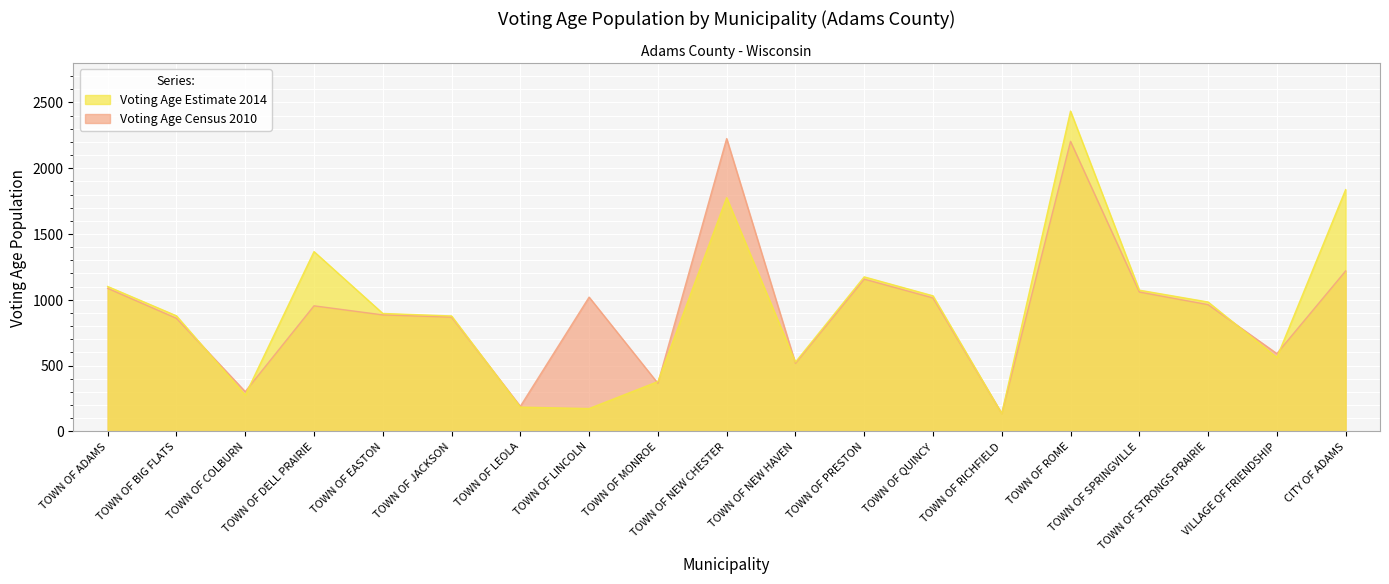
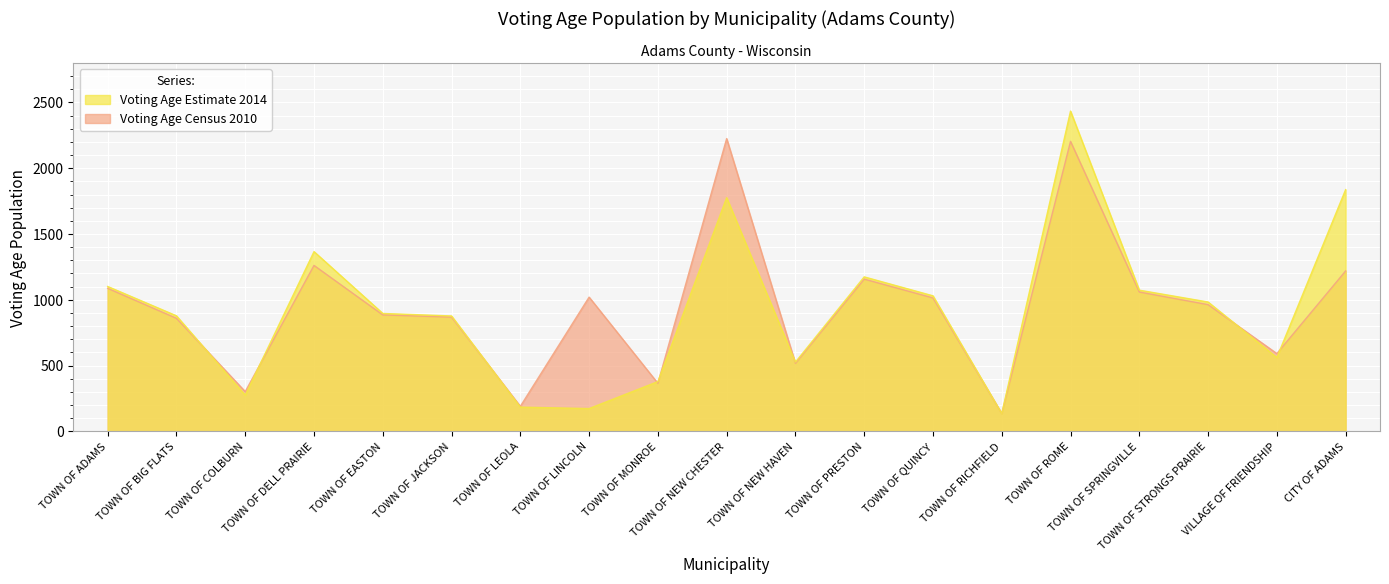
Voting Age Census 2010, TOWN OF DELL PRAIRIE: 950 -> 1260
